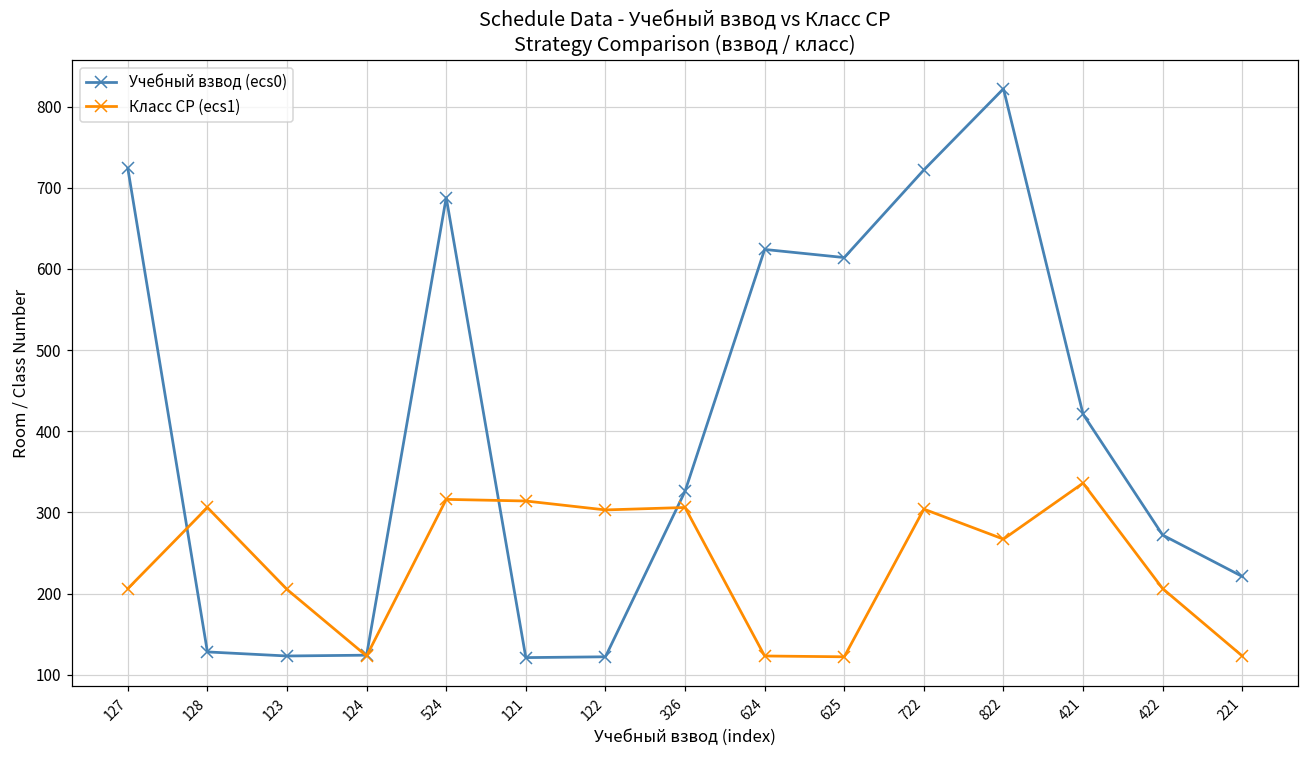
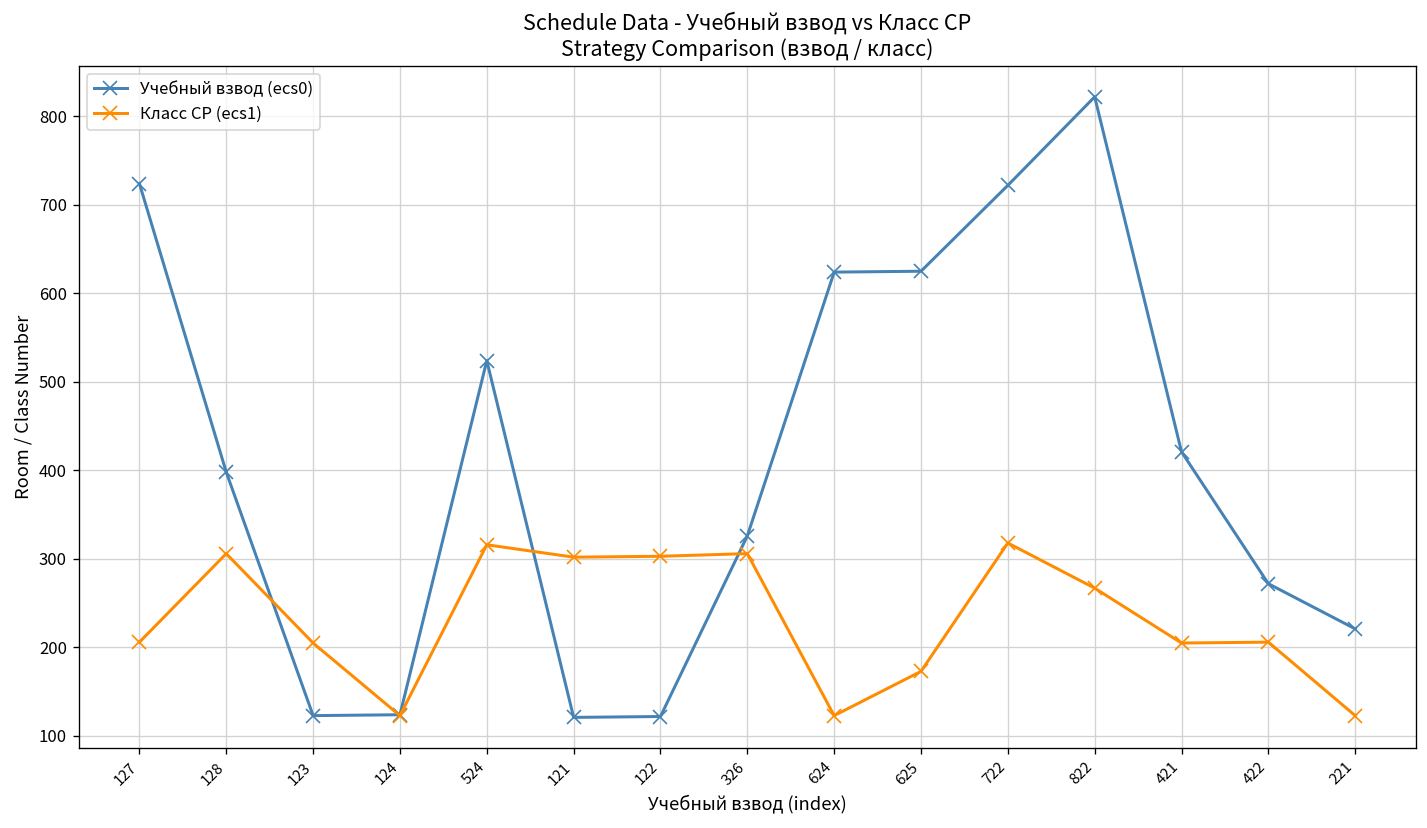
Учебный взвод (ecs0), 128: 130 -> 400
Учебный взвод (ecs0), 524: 690 -> 520
Класс СР (ecs1), 121: 310 -> 300
Учебный взвод (ecs0), 625: 610 -> 630
Класс СР (ecs1), 625: 120 -> 170
Класс СР (ecs1), 722: 300 -> 320
Класс СР (ecs1), 421: 340 -> 210
